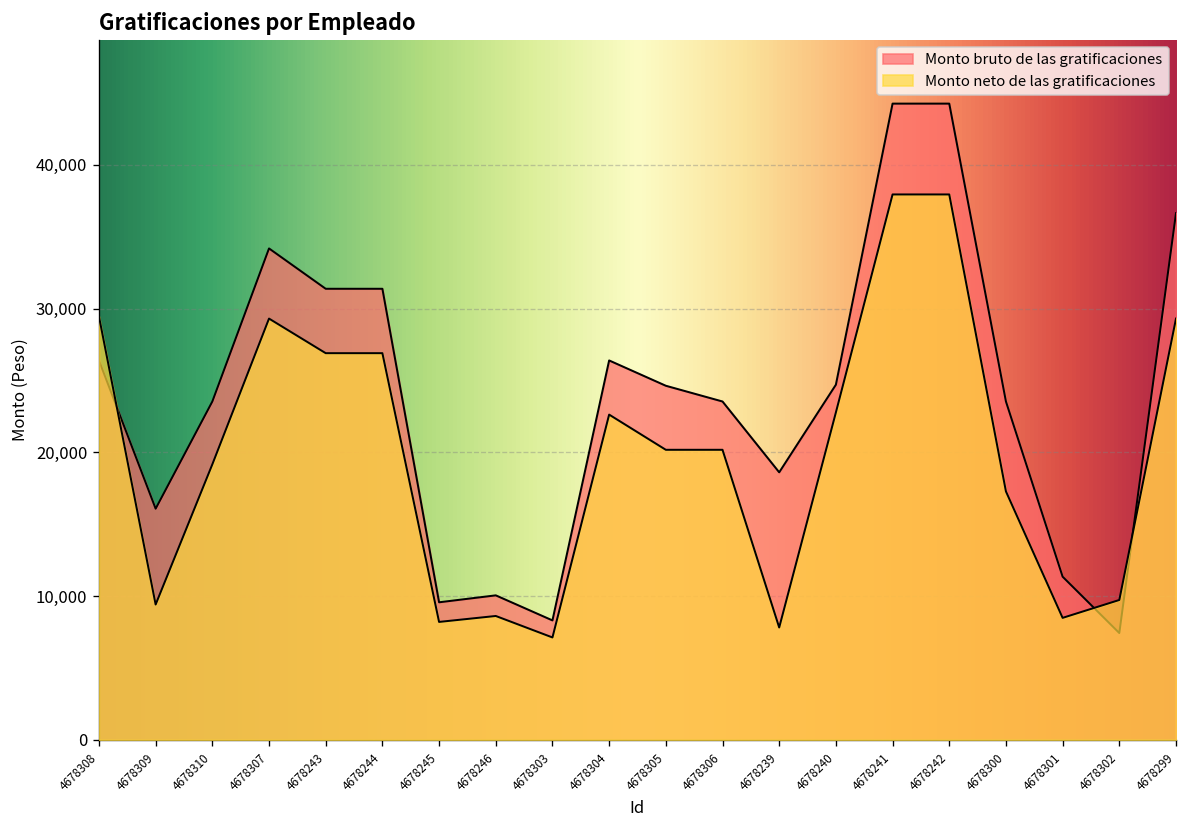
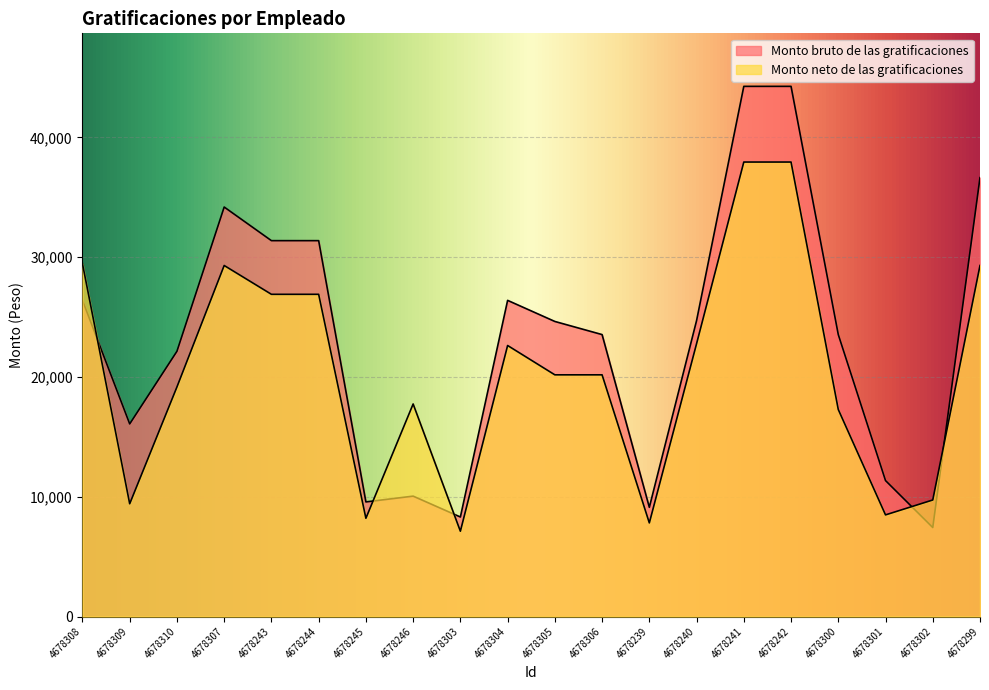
Monto bruto de las gratificaciones, 4678310: 23,500 -> 22,100
Monto neto de las gratificaciones, 4678246: 8,600 -> 17,700
Monto bruto de las gratificaciones, 4678239: 18,600 -> 9,100
